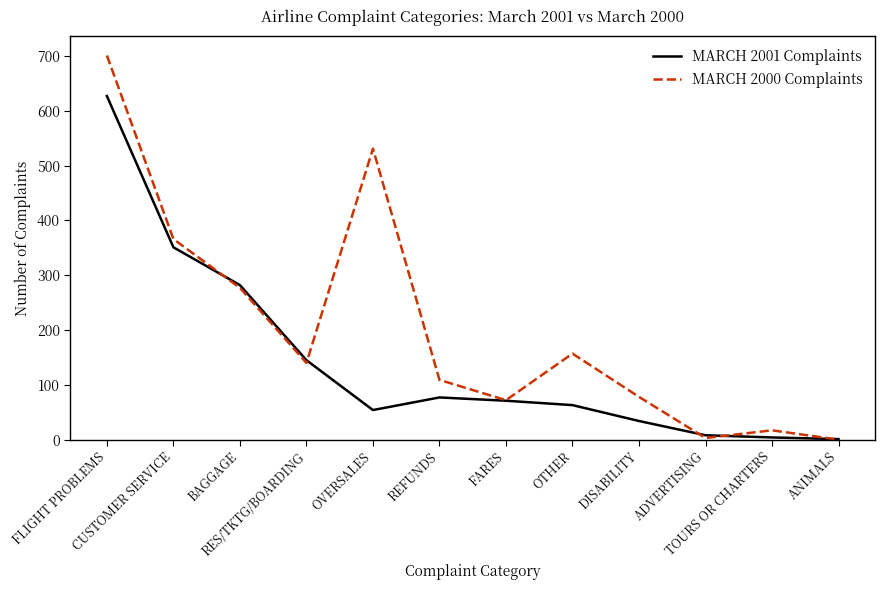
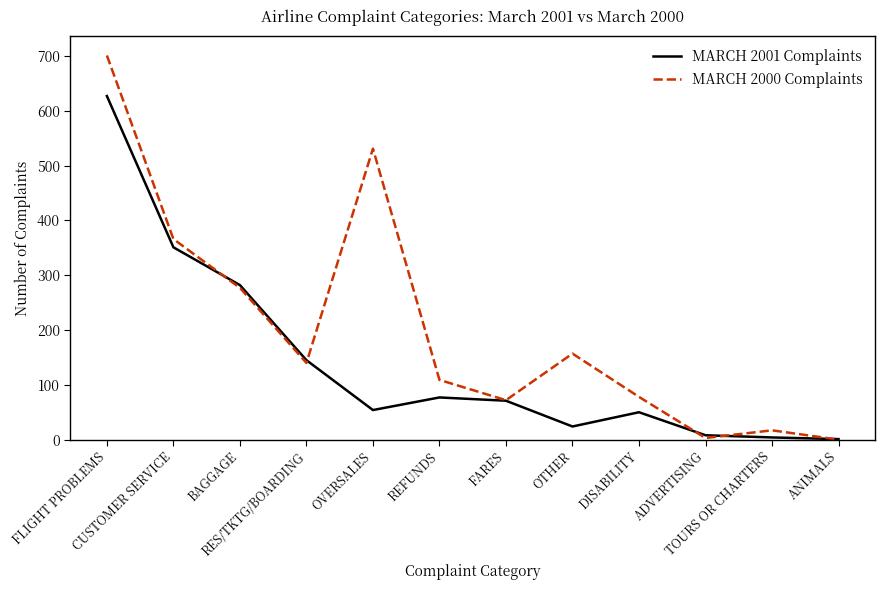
MARCH 2001 Complaints, OTHER: 60 -> 20
MARCH 2001 Complaints, DISABILITY: 30 -> 50
